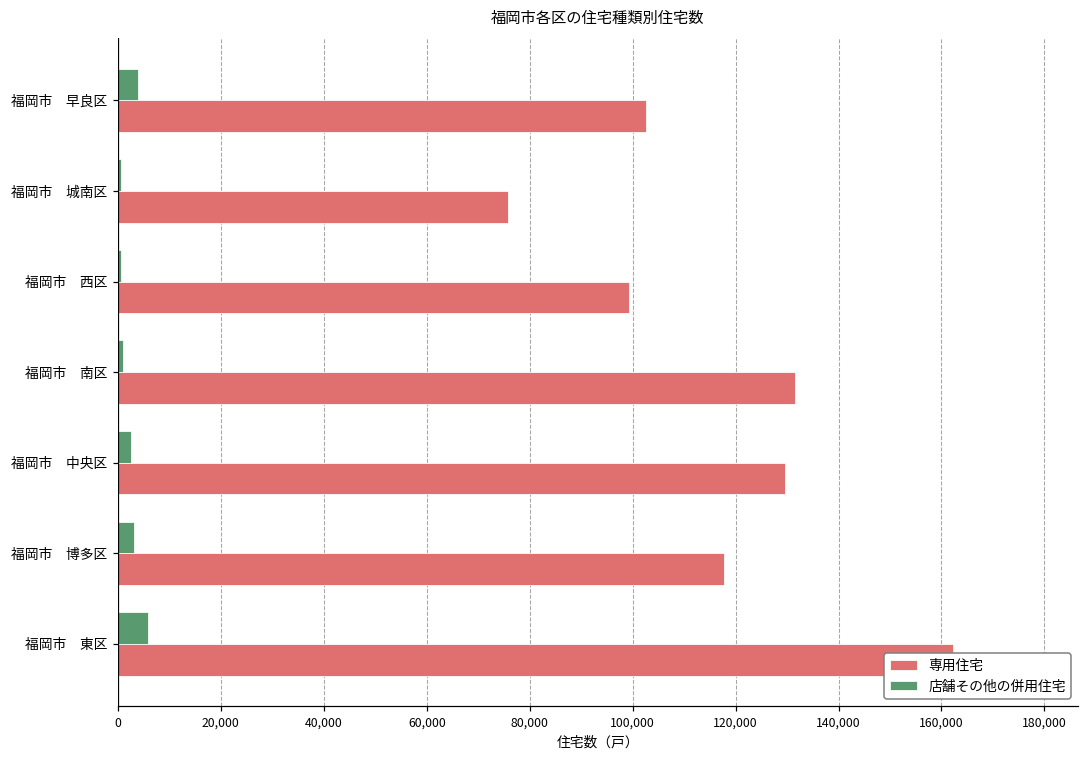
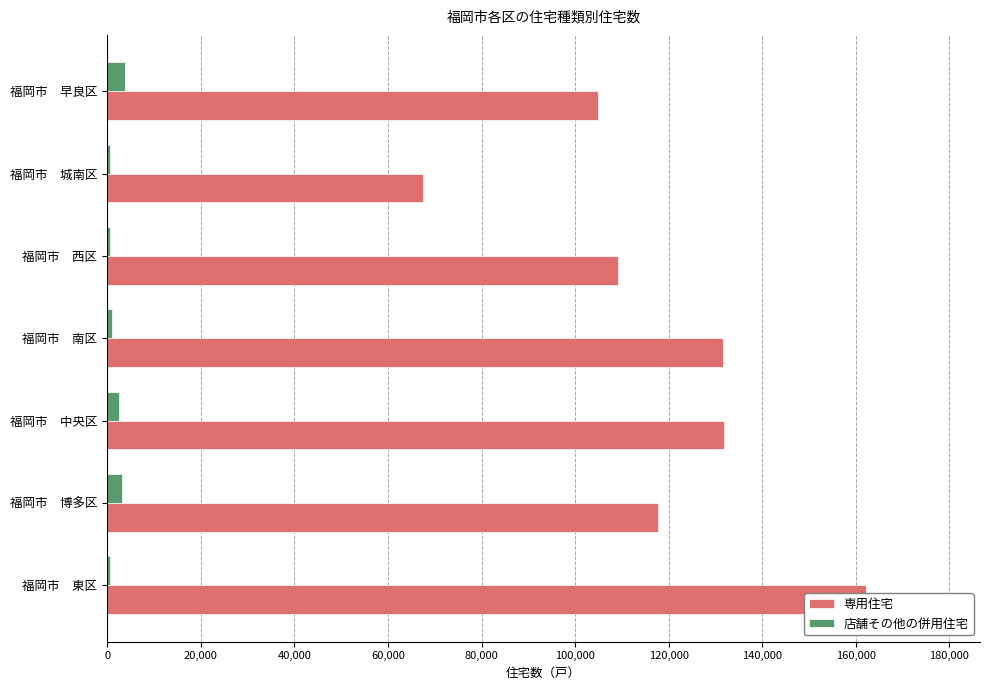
専用住宅, 福岡市 早良区: 103,000 -> 105,000
専用住宅, 福岡市 城南区: 76,000 -> 68,000
専用住宅, 福岡市 西区: 99,000 -> 109,000
専用住宅, 福岡市 中央区: 130,000 -> 132,000
店舗その他の併用住宅, 福岡市 東区: 6,000 -> 1,000
